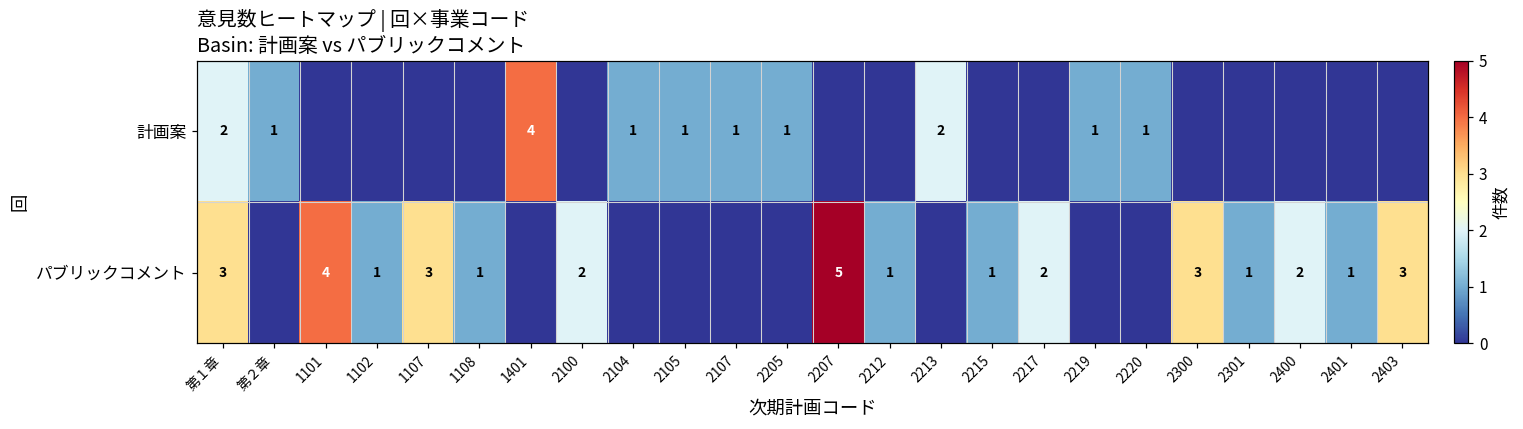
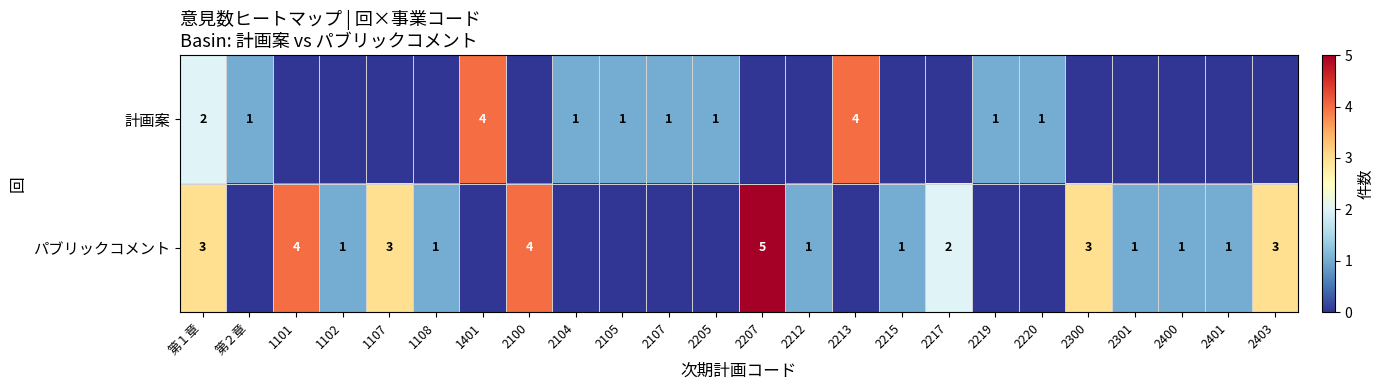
計画案, 2213: 2 -> 4
パブリックコメント, 2100: 2 -> 4
パブリックコメント, 2400: 2 -> 1
